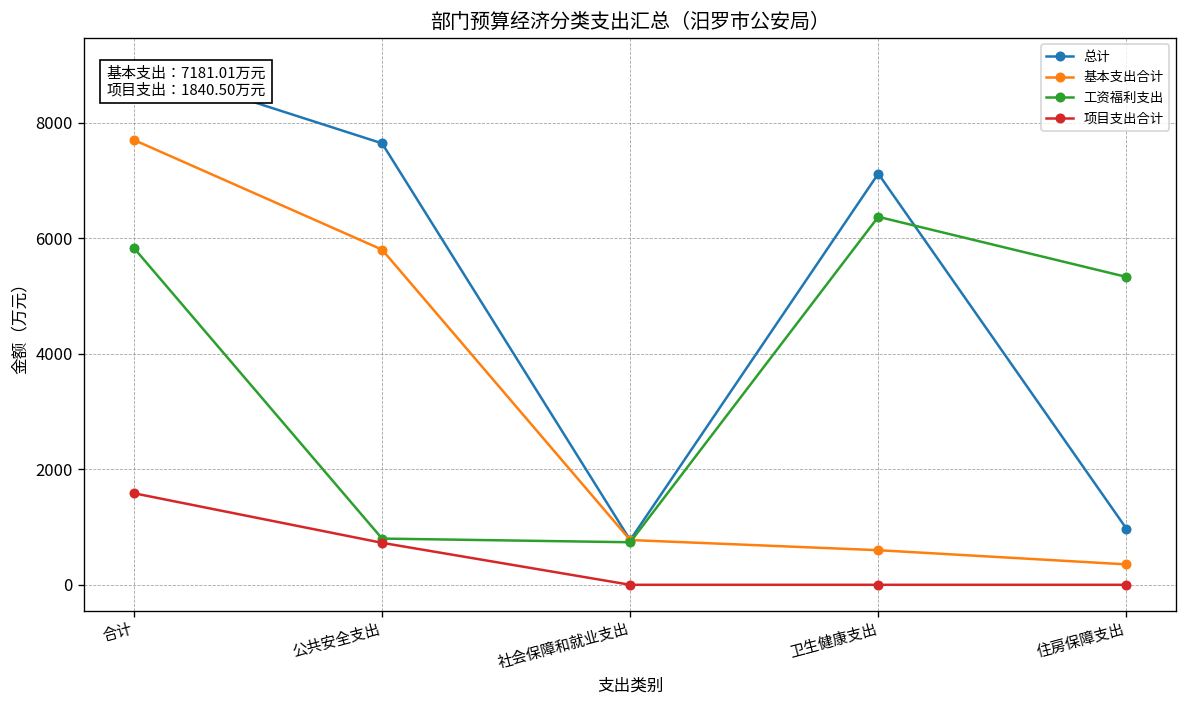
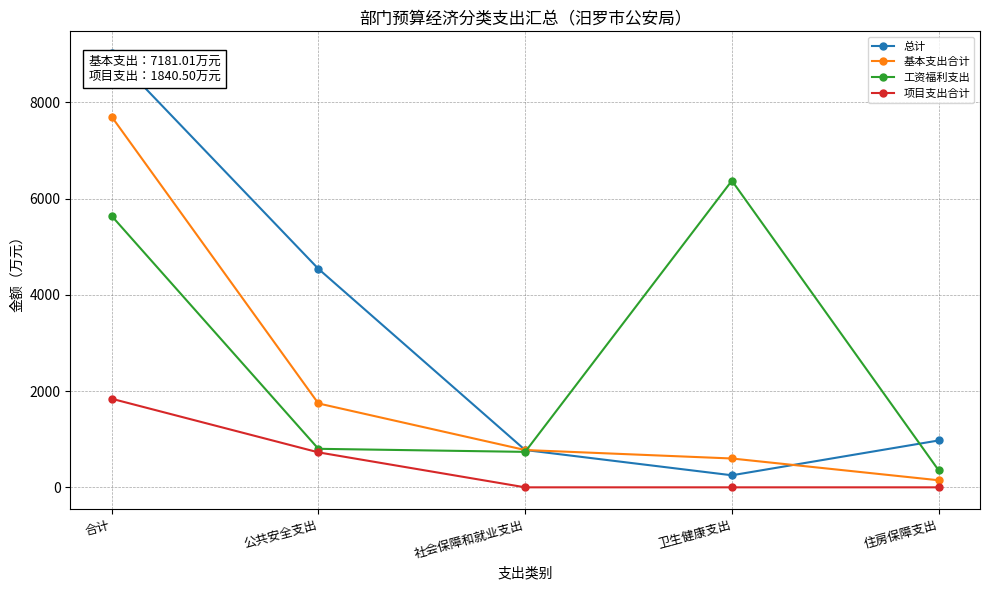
工资福利支出, 合计: 5800 -> 5600
项目支出合计, 合计: 1600 -> 1800
总计, 公共安全支出: 7600 -> 4500
基本支出合计, 公共安全支出: 5800 -> 1700
总计, 卫生健康支出: 7100 -> 300
基本支出合计, 住房保障支出: 400 -> 100
工资福利支出, 住房保障支出: 5300 -> 400
